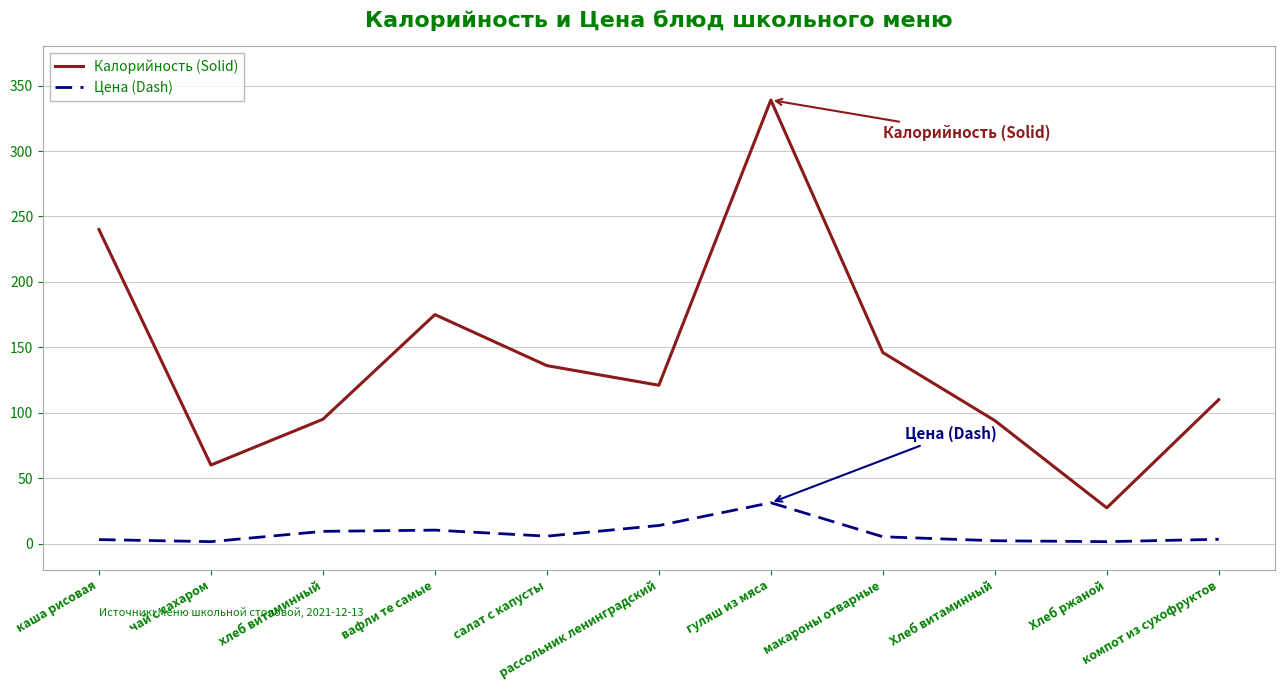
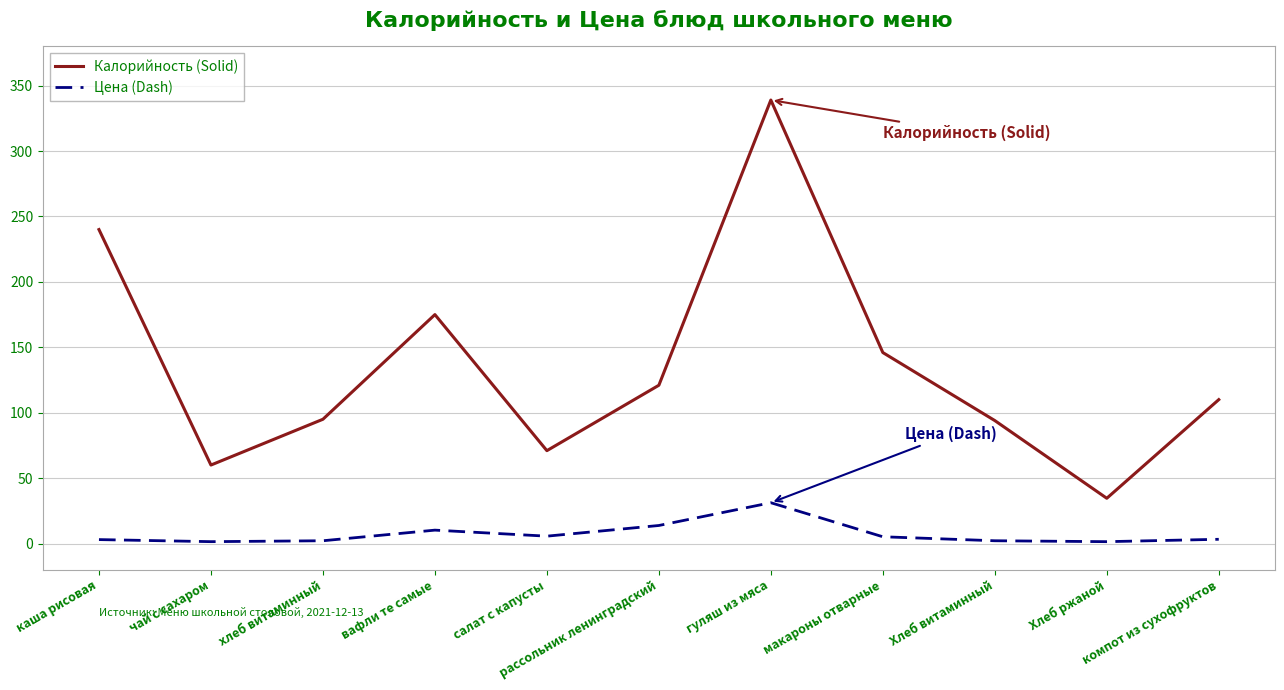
Цена (Dash), хлеб витаминный: 9 -> 2
Калорийность (Solid), салат с капусты: 136 -> 71
Калорийность (Solid), Хлеб ржаной: 27 -> 35
